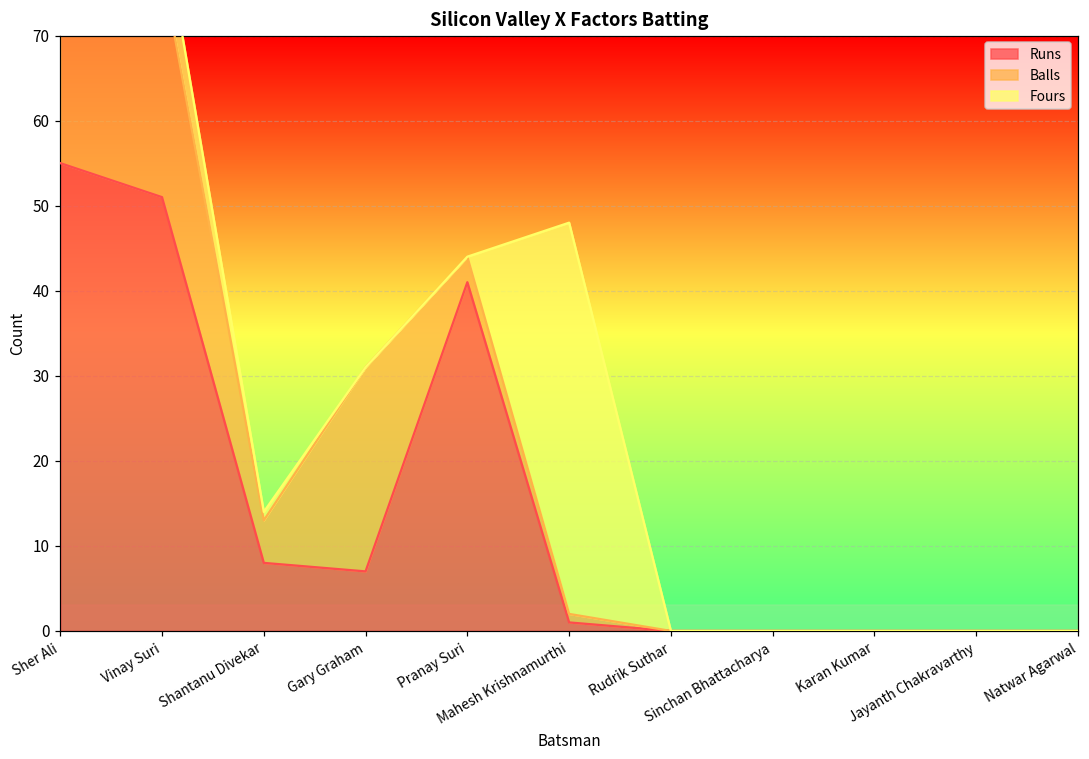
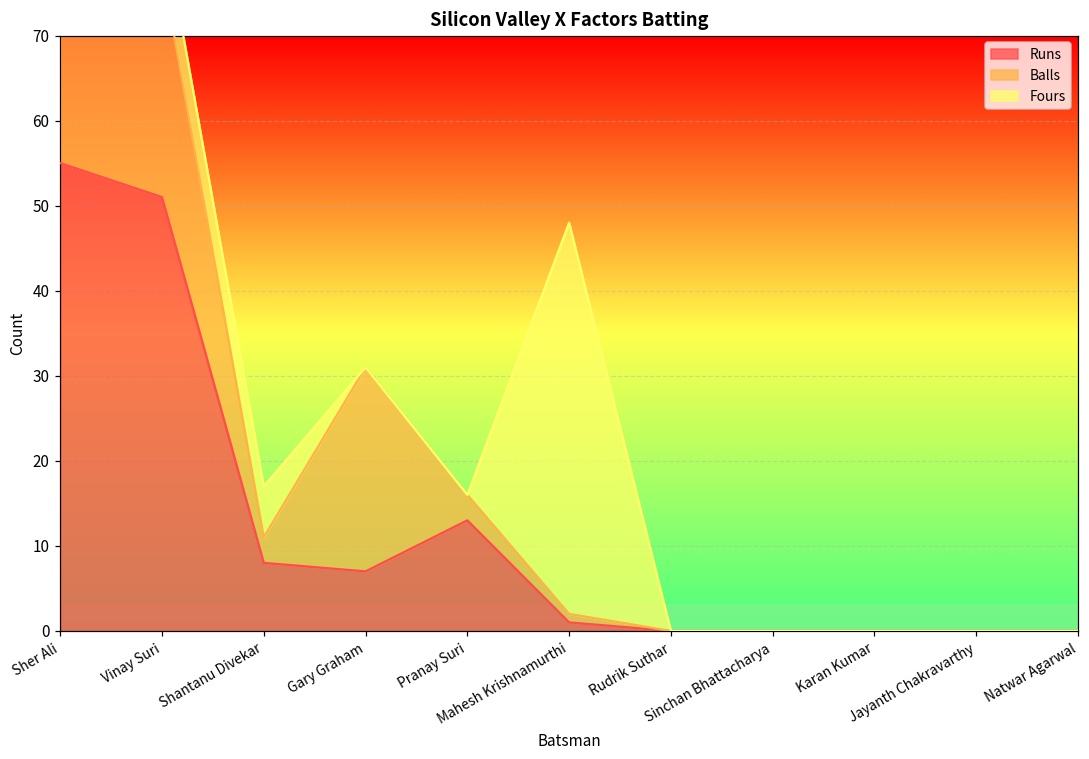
Balls, Shantanu Divekar: 5 -> 3
Fours, Shantanu Divekar: 1 -> 6
Runs, Pranay Suri: 41 -> 13
